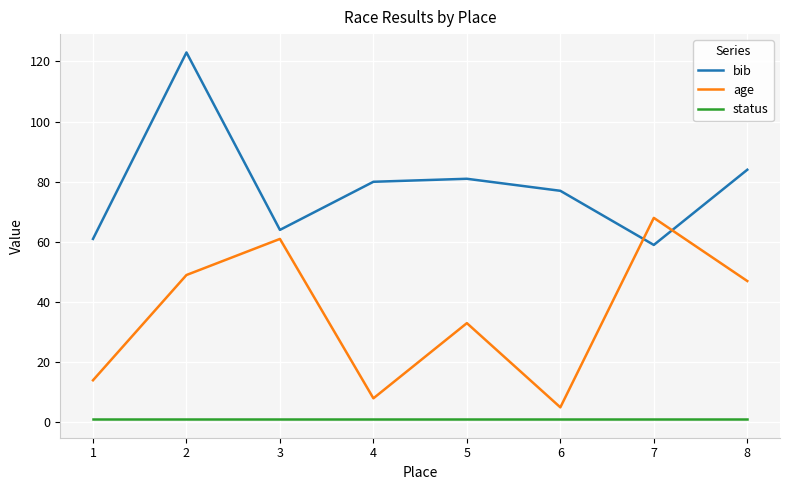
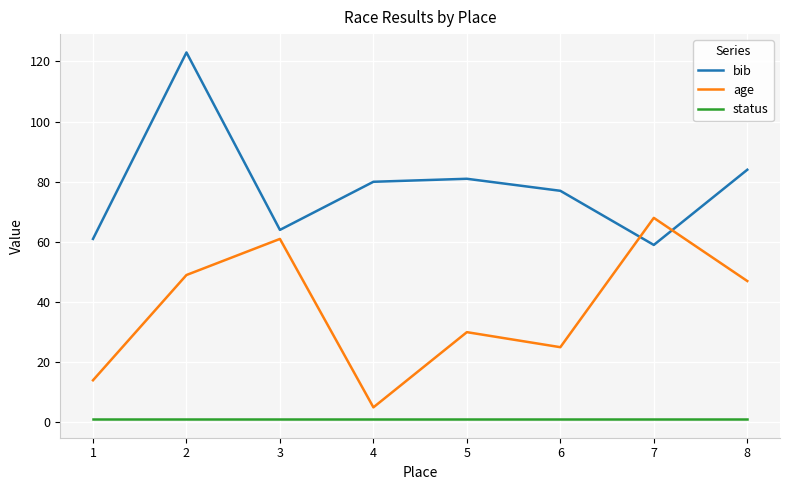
age, 4: 8 -> 5
age, 5: 33 -> 30
age, 6: 5 -> 25
